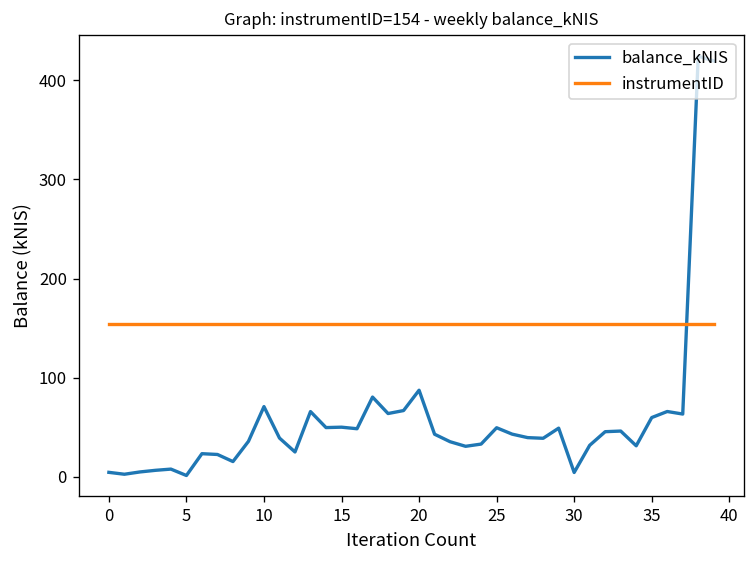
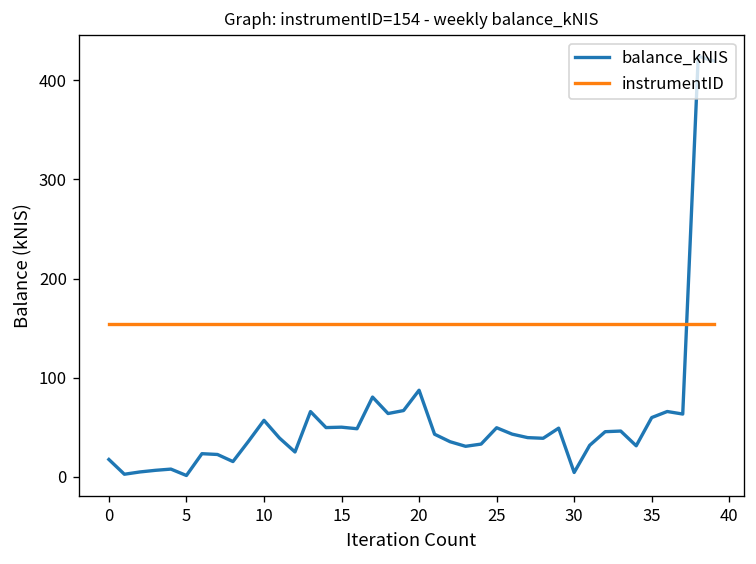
balance_kNIS, 0: 0 -> 20
balance_kNIS, 10: 70 -> 60
